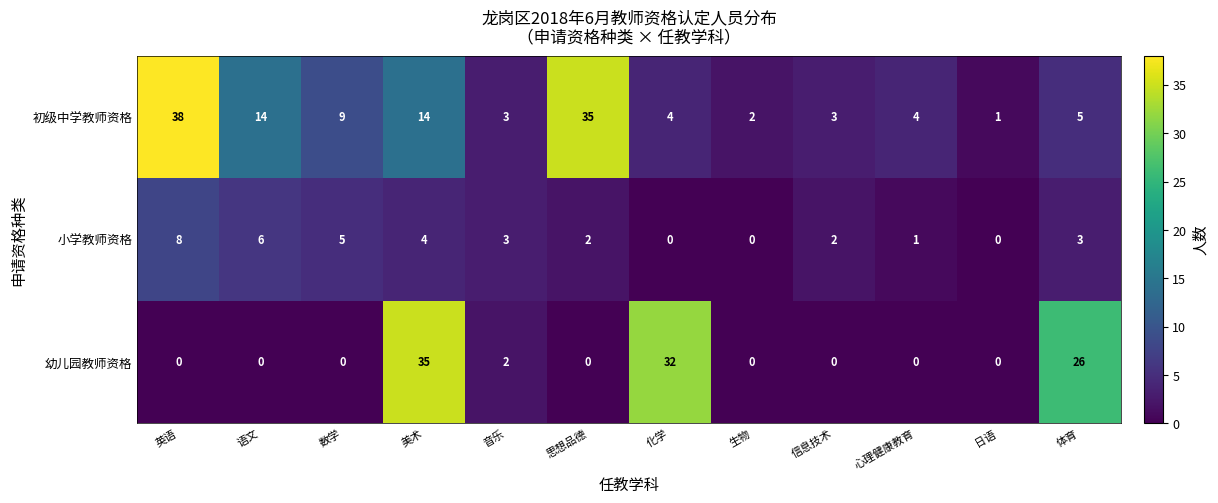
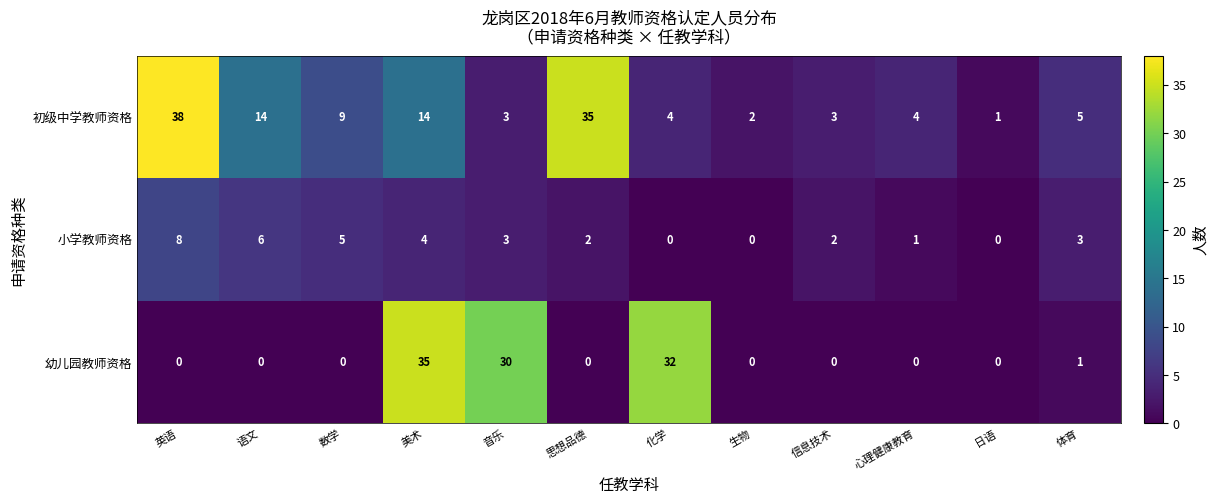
幼儿园教师资格, 音乐: 2 -> 30
幼儿园教师资格, 体育: 26 -> 1
